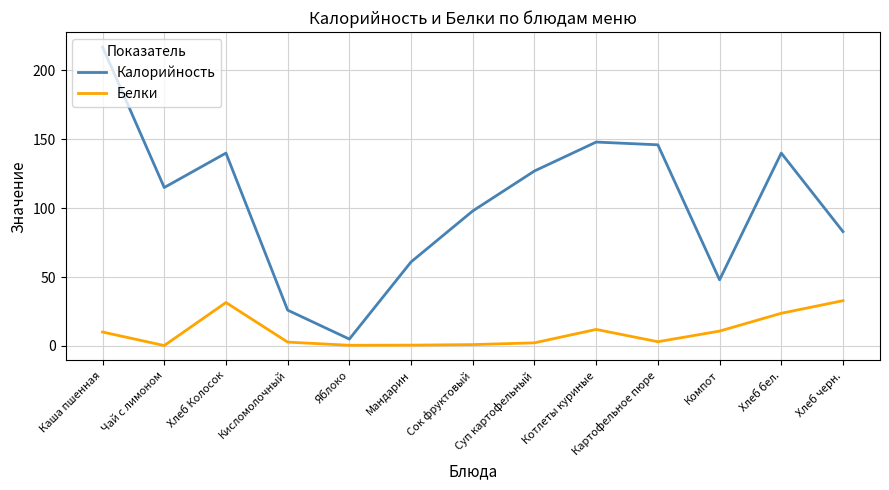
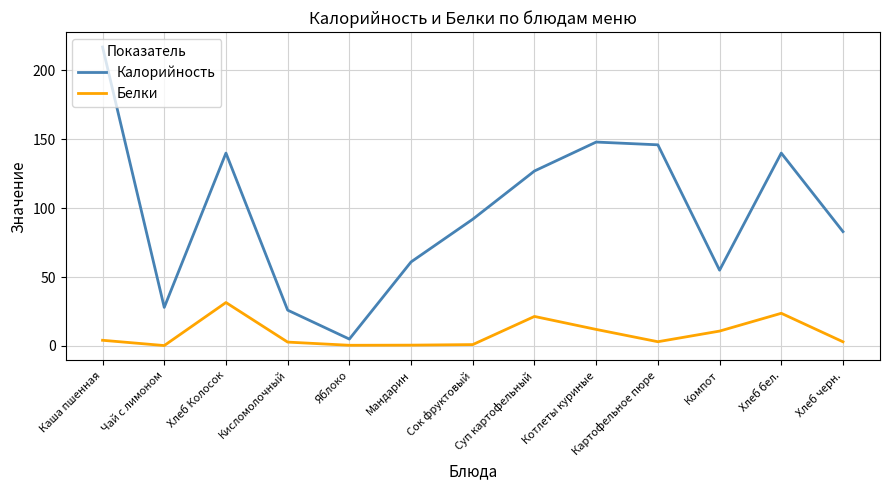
Белки, Каша пшенная: 10 -> 4
Калорийность, Чай с лимоном: 115 -> 28
Калорийность, Сок фруктовый: 98 -> 92
Белки, Суп картофельный: 2 -> 21
Калорийность, Компот: 48 -> 55
Белки, Хлеб черн.: 33 -> 3
